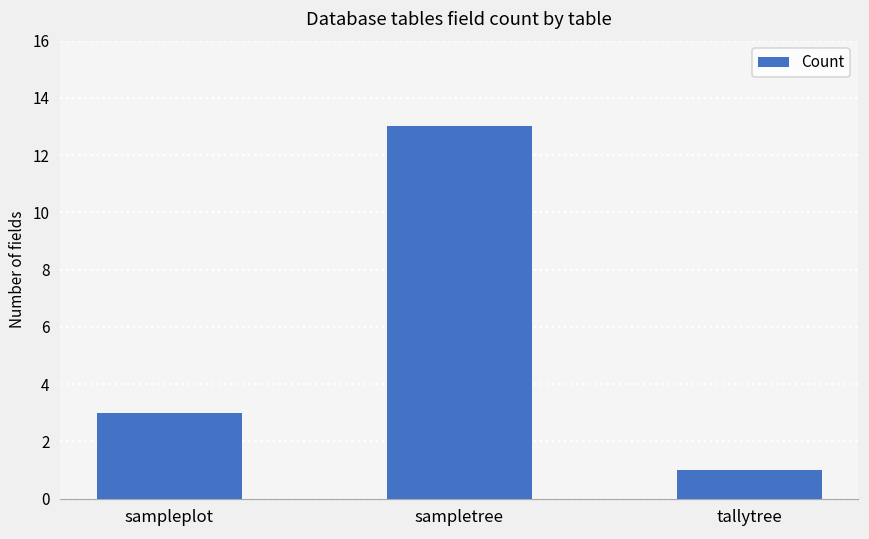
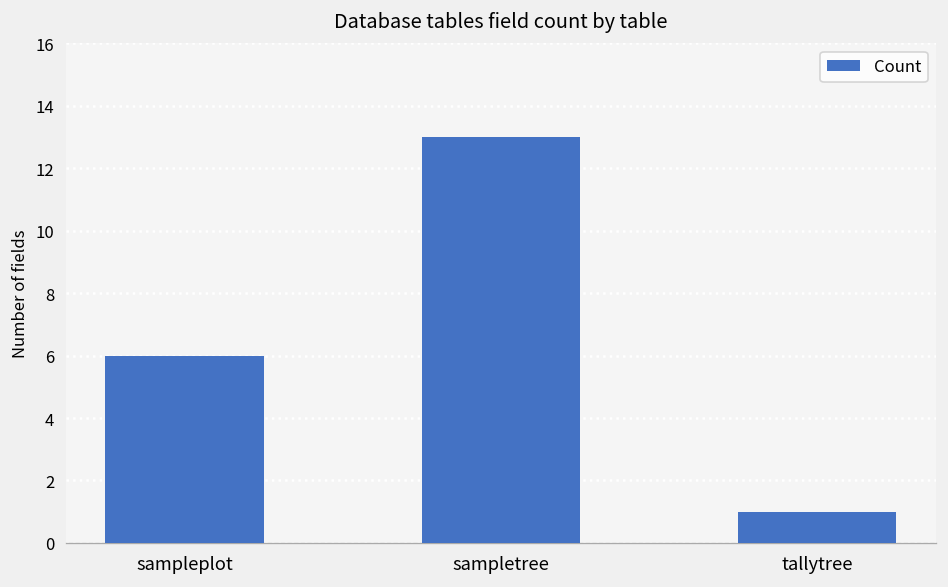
sampleplot: 3 -> 6
